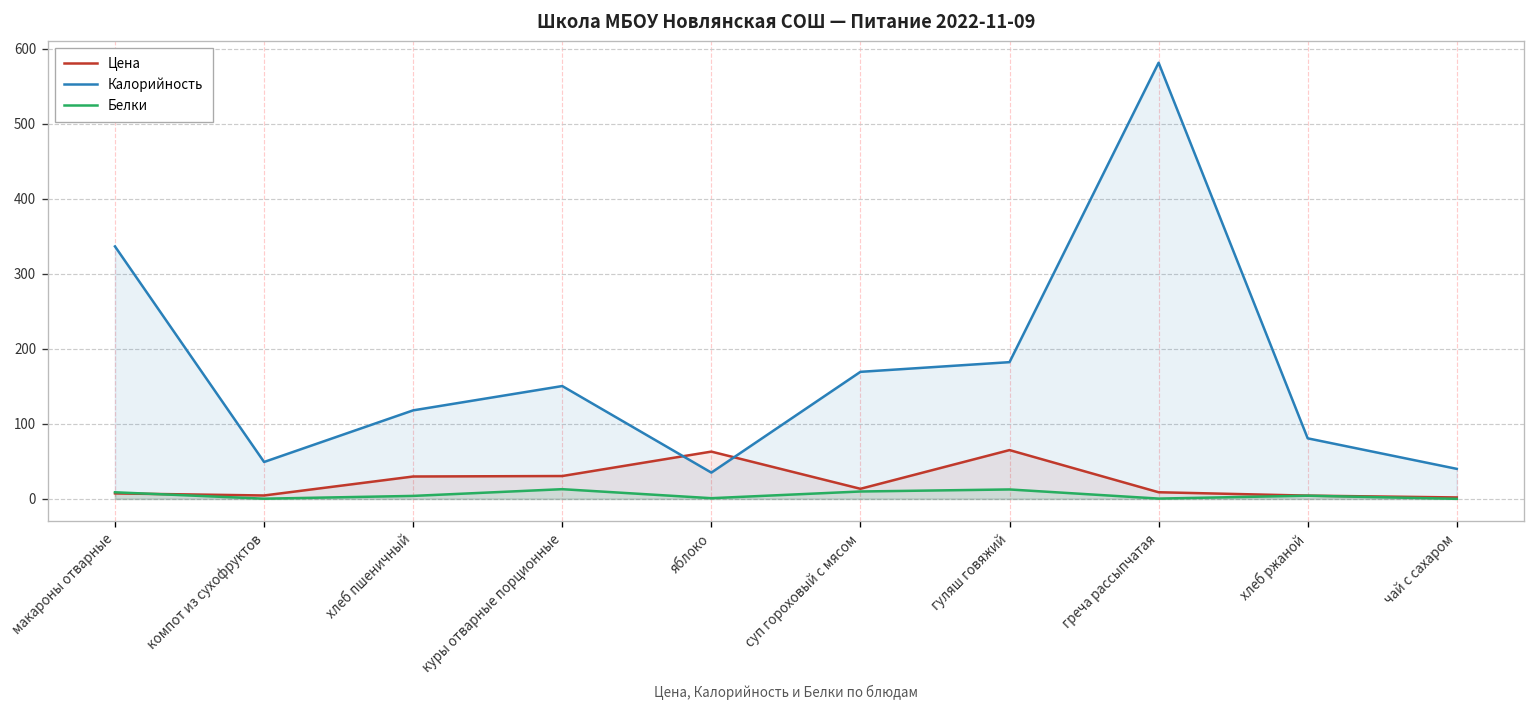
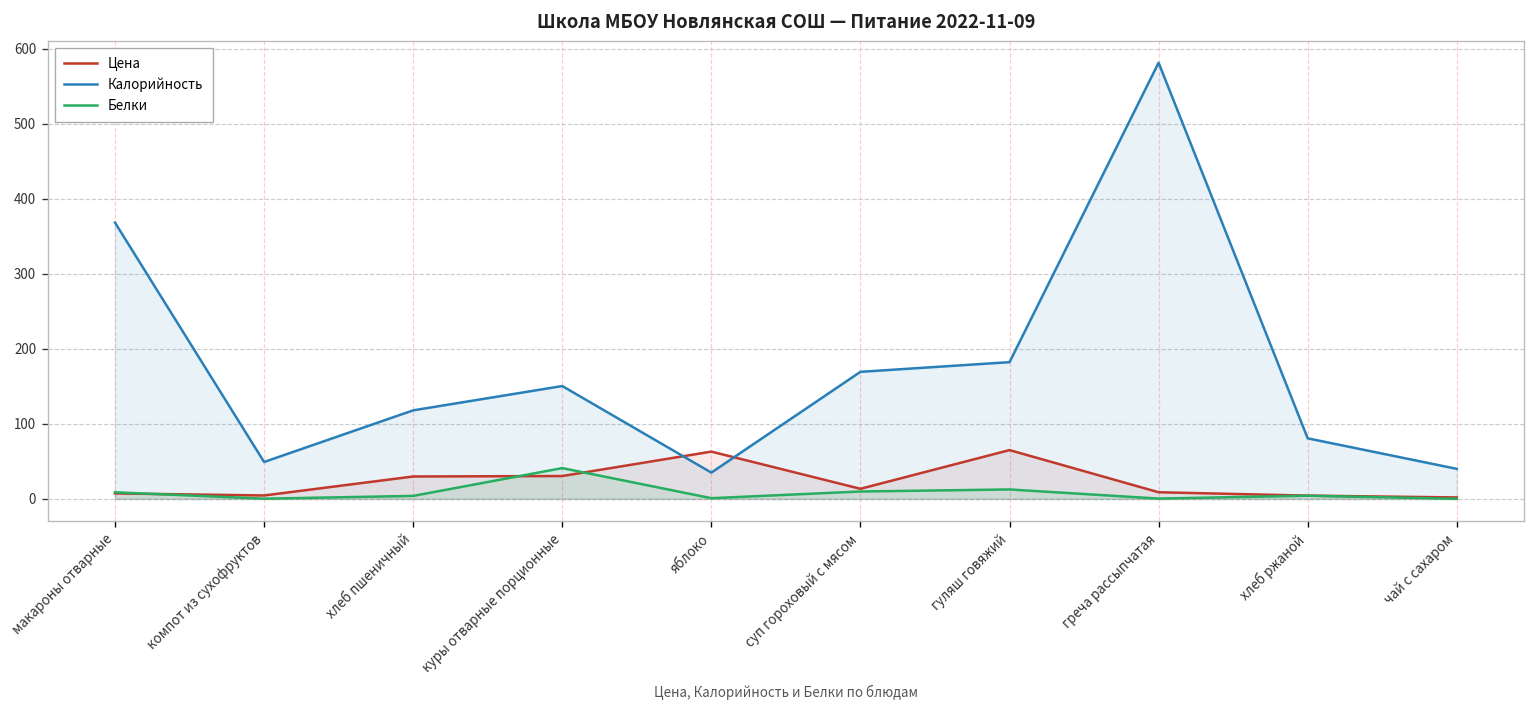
Калорийность, макароны отварные: 340 -> 370
Белки, куры отварные порционные: 10 -> 40
